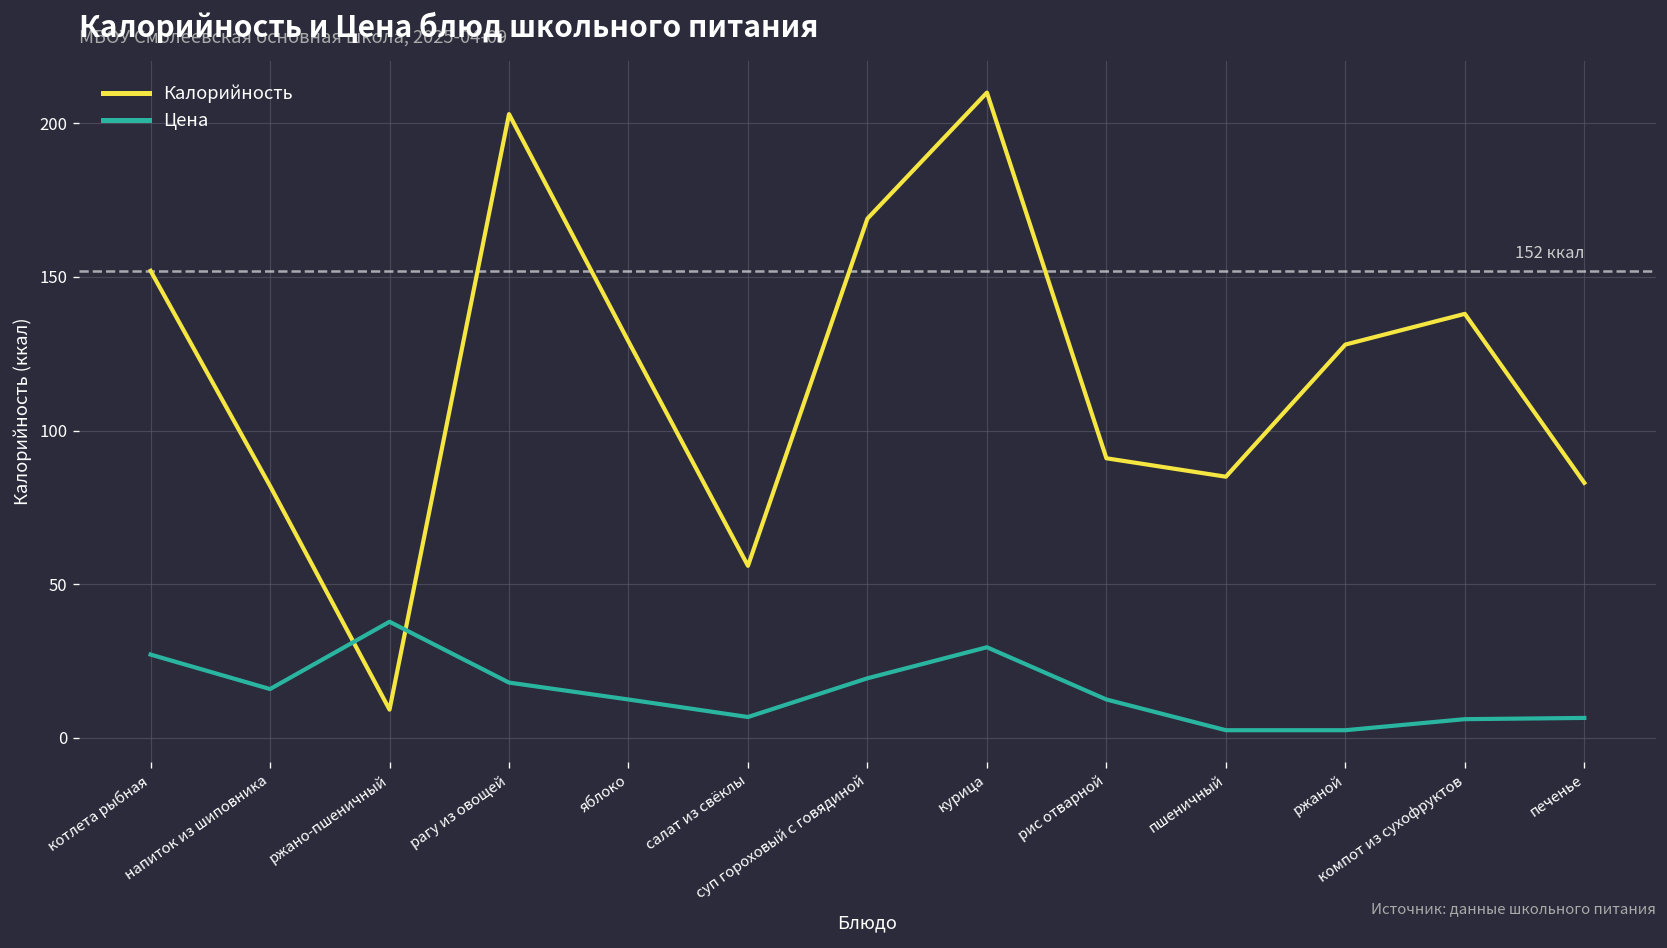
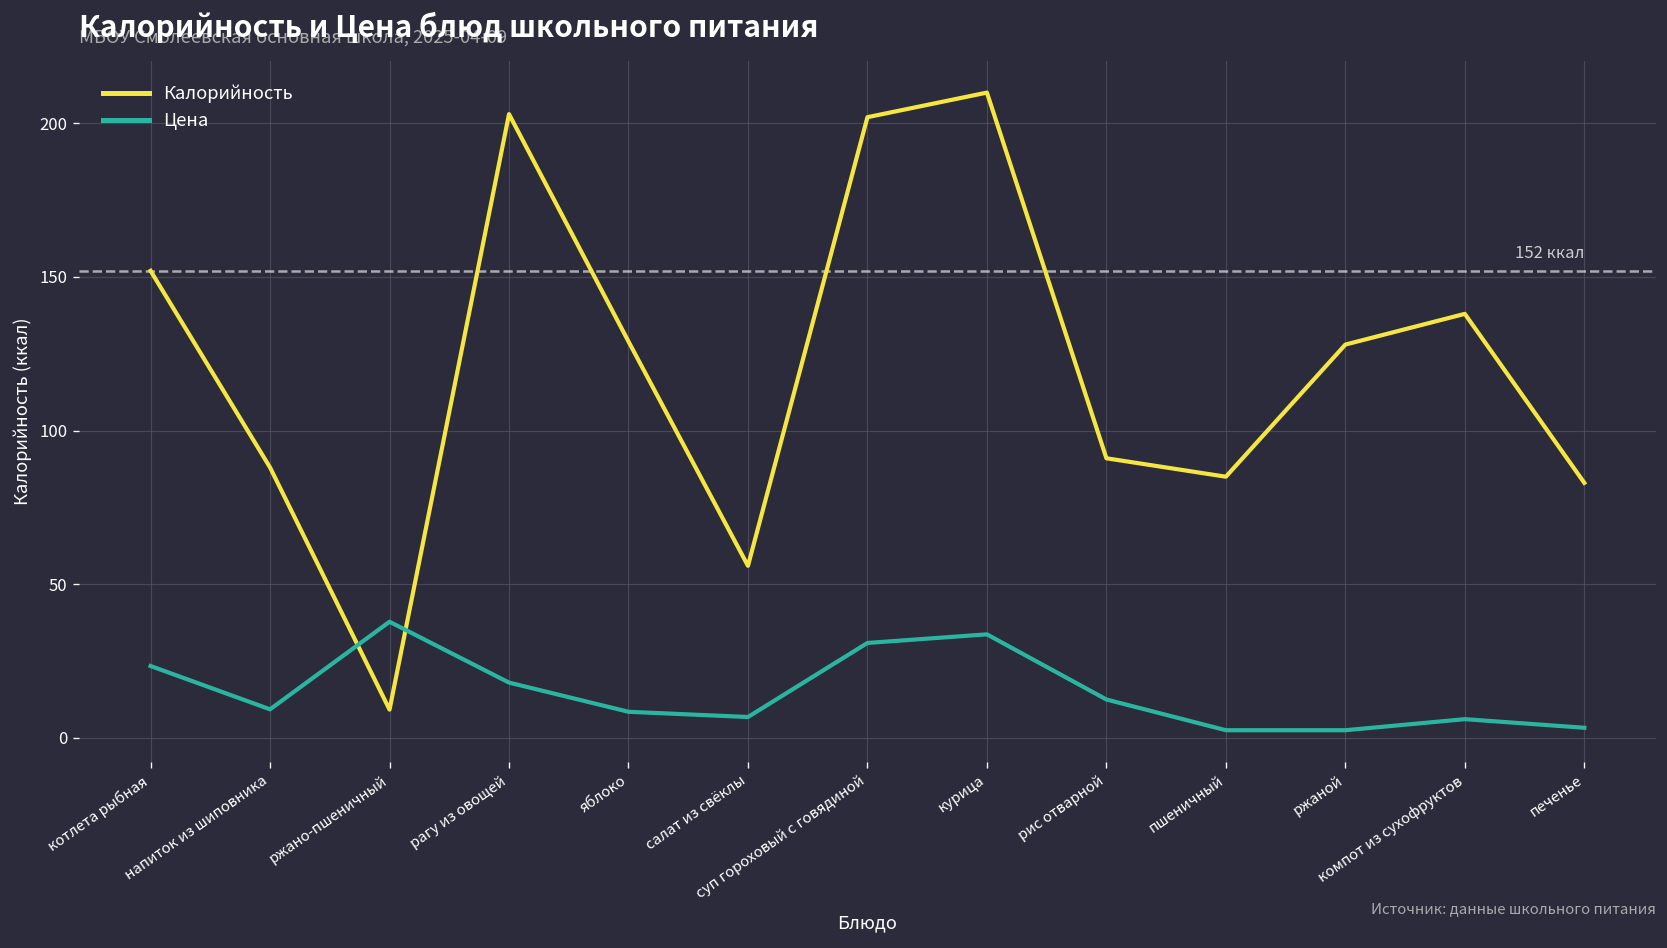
Цена, котлета рыбная: 27 -> 23
Калорийность, напиток из шиповника: 82 -> 88
Цена, напиток из шиповника: 16 -> 9
Цена, яблоко: 13 -> 9
Калорийность, суп гороховый с говядиной: 169 -> 202
Цена, суп гороховый с говядиной: 19 -> 31
Цена, курица: 30 -> 34
Цена, печенье: 7 -> 3
